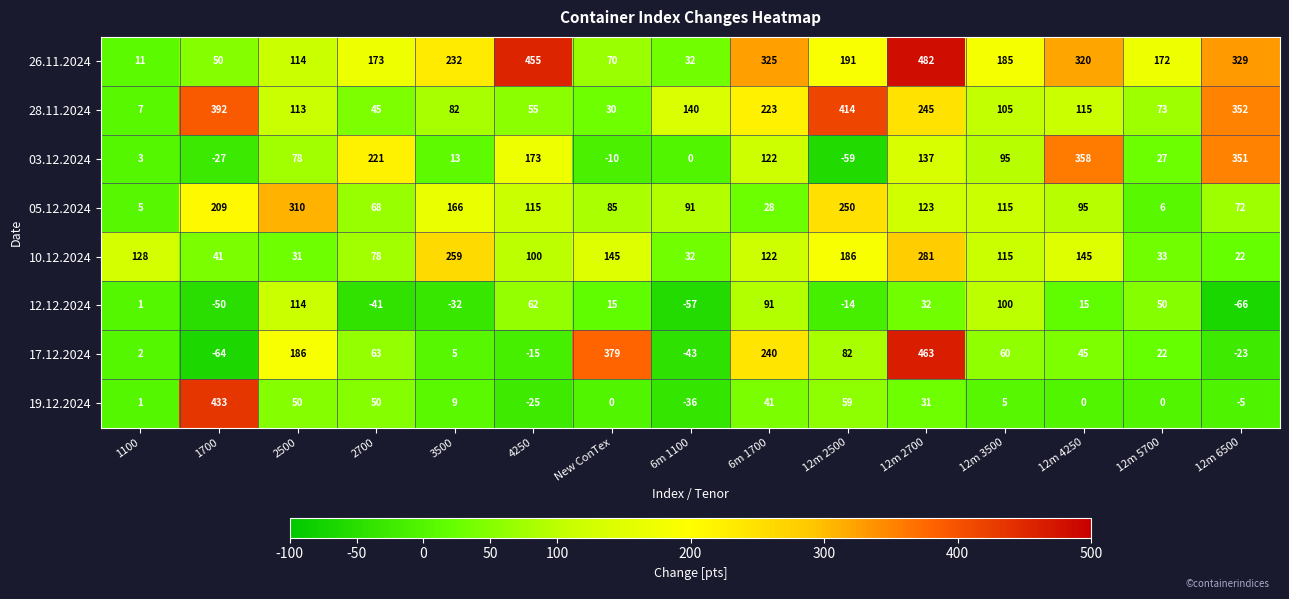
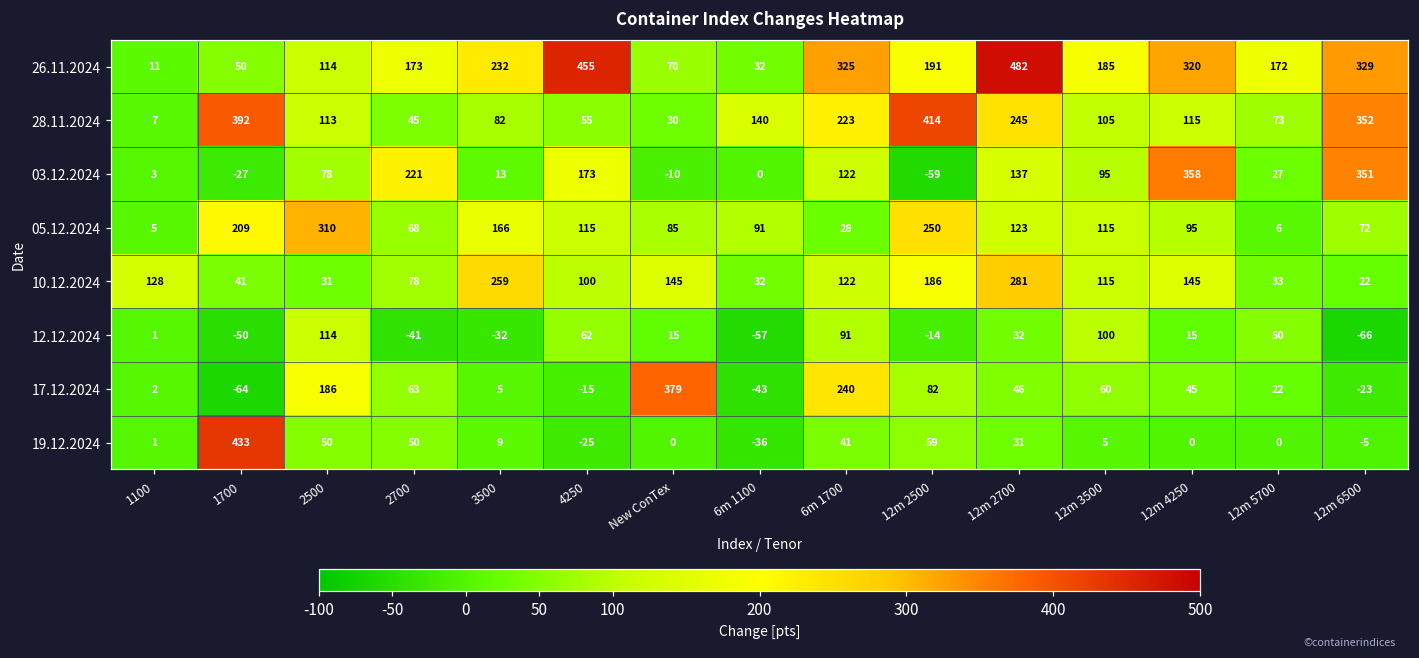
17.12.2024, 12m 2700: 463 -> 46
